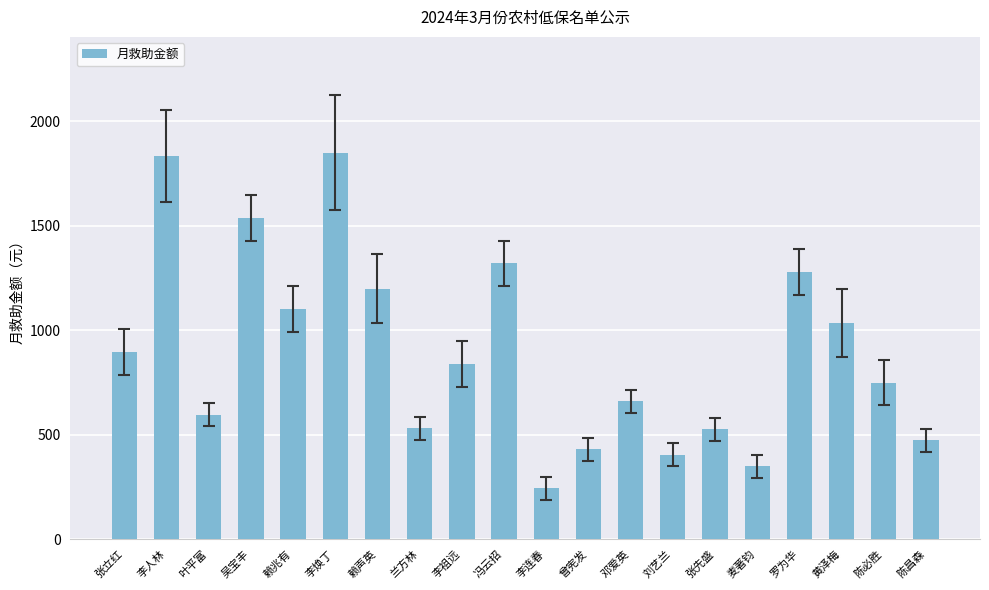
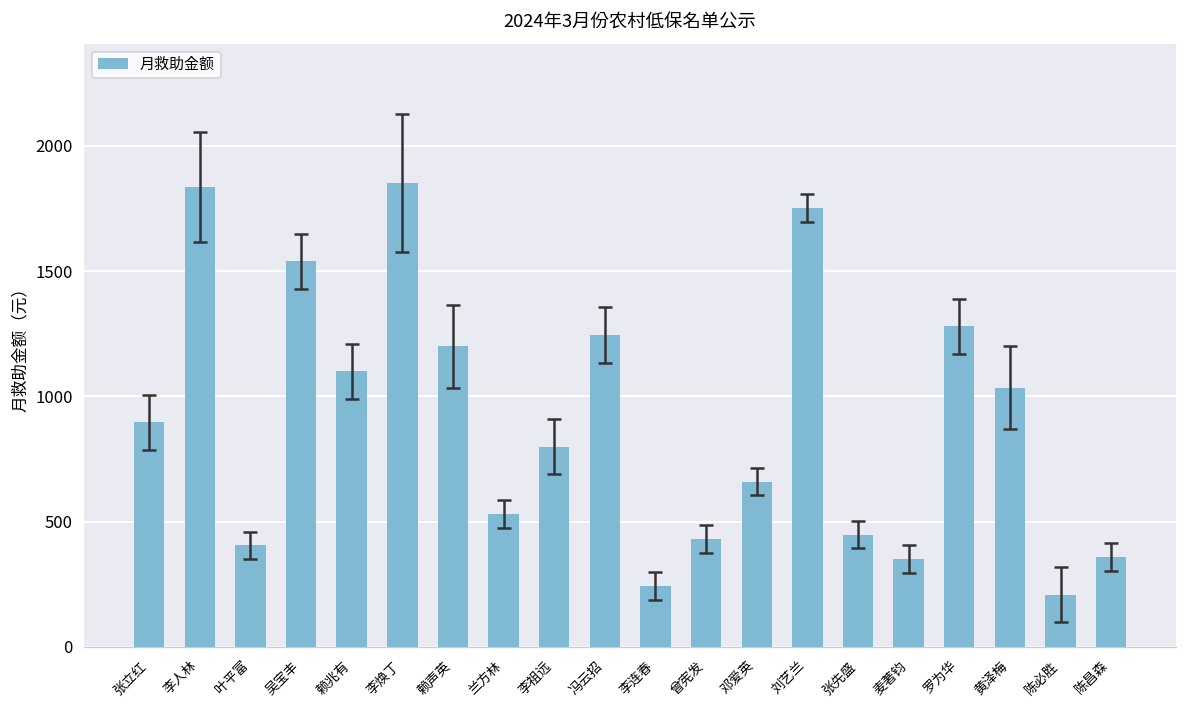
月救助金额, 叶平富: 600 -> 410
月救助金额, 李祖远: 840 -> 800
月救助金额, 冯云招: 1320 -> 1250
月救助金额, 刘艺兰: 410 -> 1750
月救助金额, 张先盛: 530 -> 450
月救助金额, 陈必胜: 750 -> 210
月救助金额, 陈昌森: 470 -> 360
